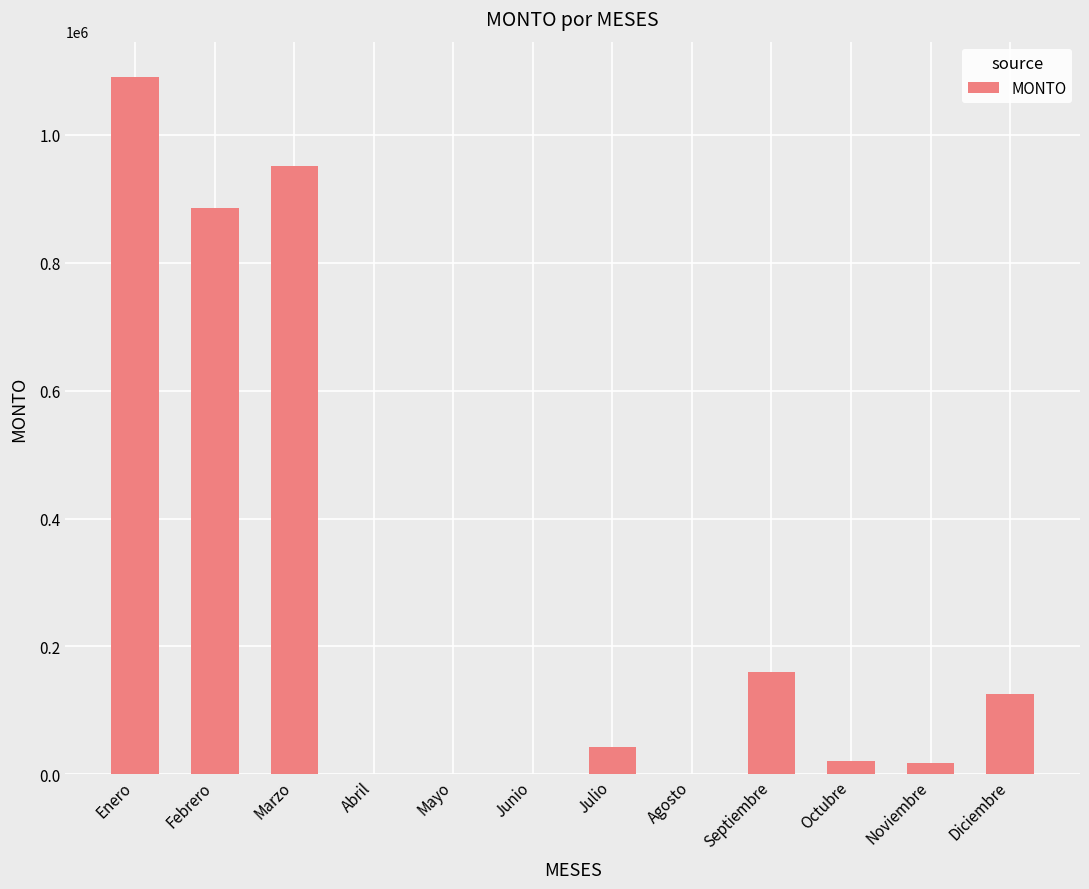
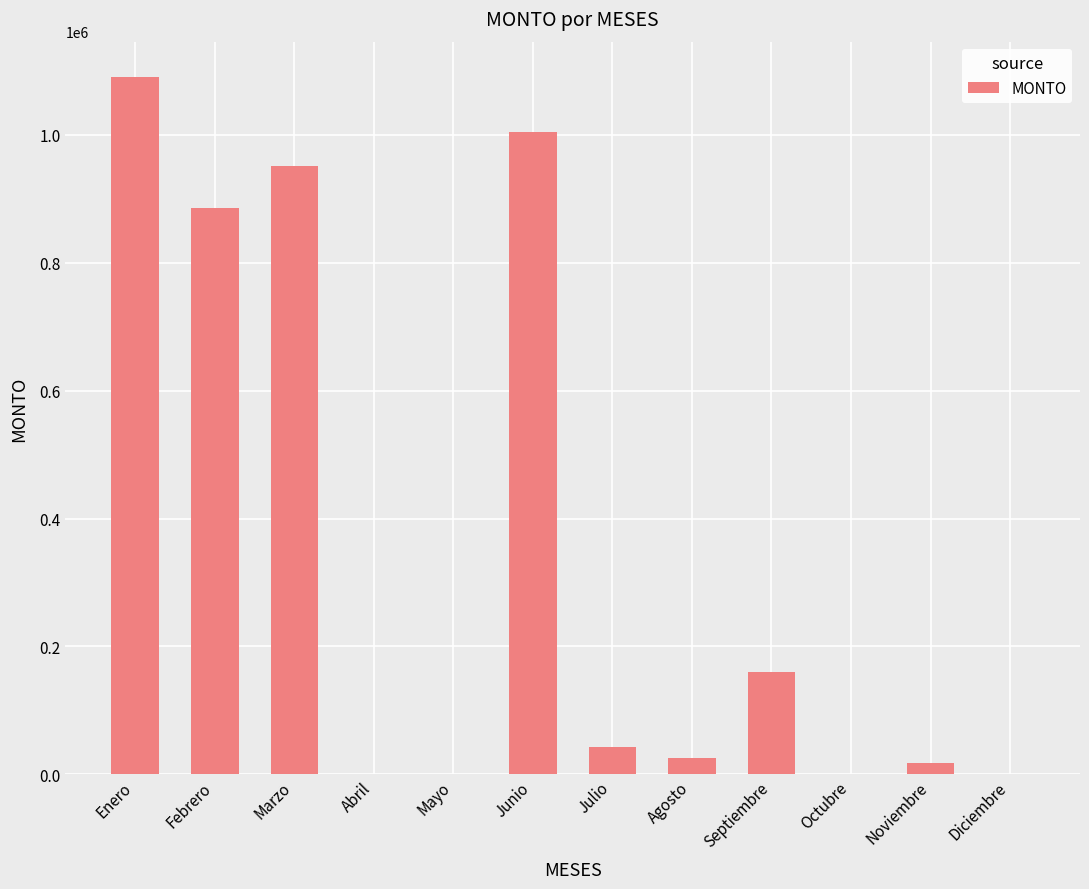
Junio: 0 -> 1000000
Agosto: 0 -> 30000
Octubre: 20000 -> 0
Diciembre: 120000 -> 0
